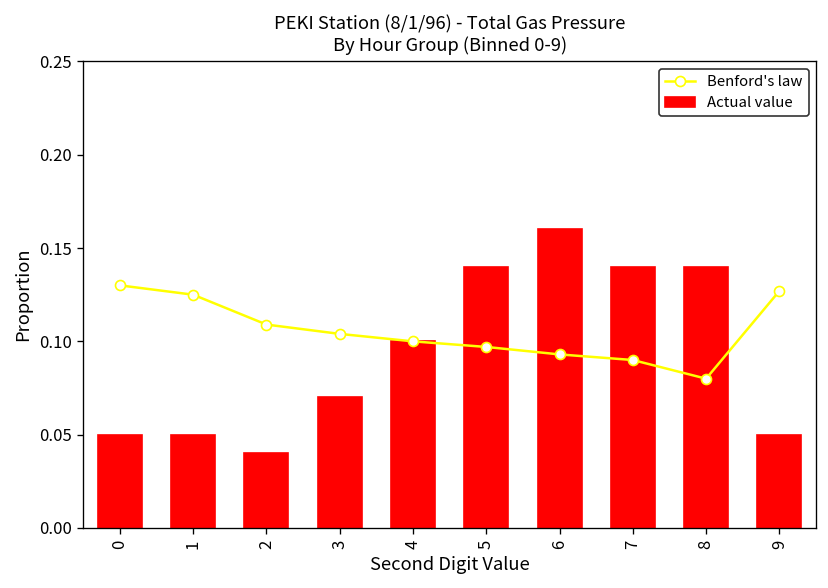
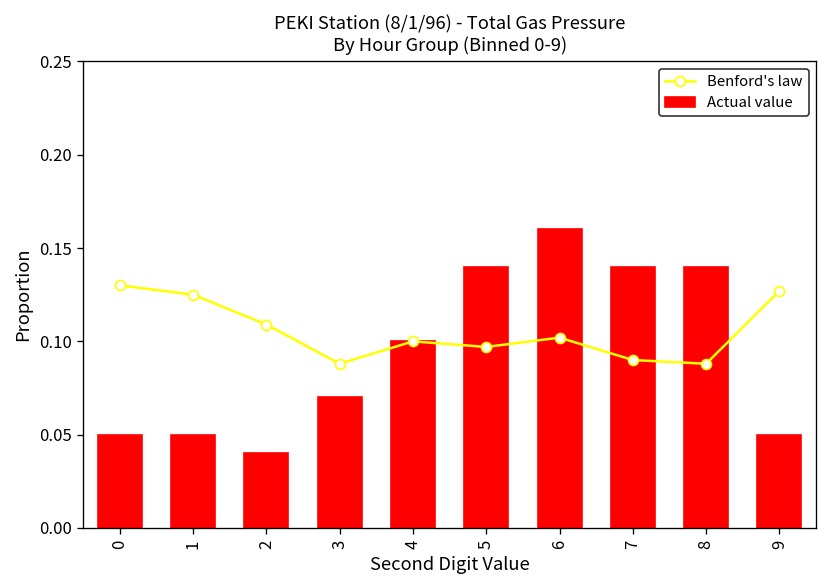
Benford's law, 3: 0.104 -> 0.088
Benford's law, 6: 0.093 -> 0.102
Benford's law, 8: 0.080 -> 0.088
